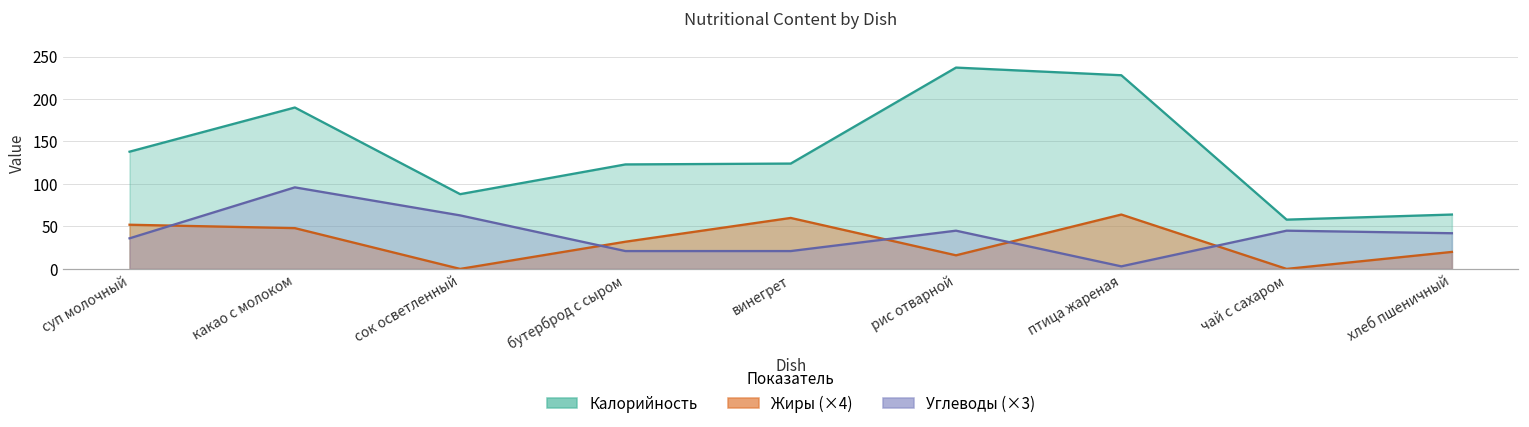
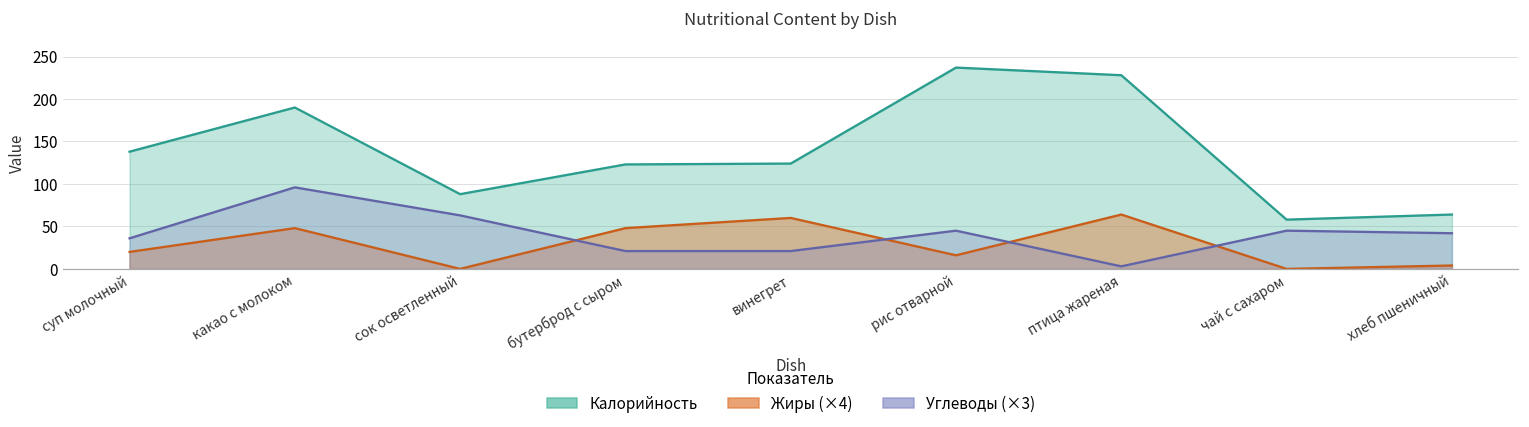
Жиры (×4), суп молочный: 50 -> 20
Жиры (×4), бутерброд с сыром: 30 -> 50
Жиры (×4), хлеб пшеничный: 20 -> 0
